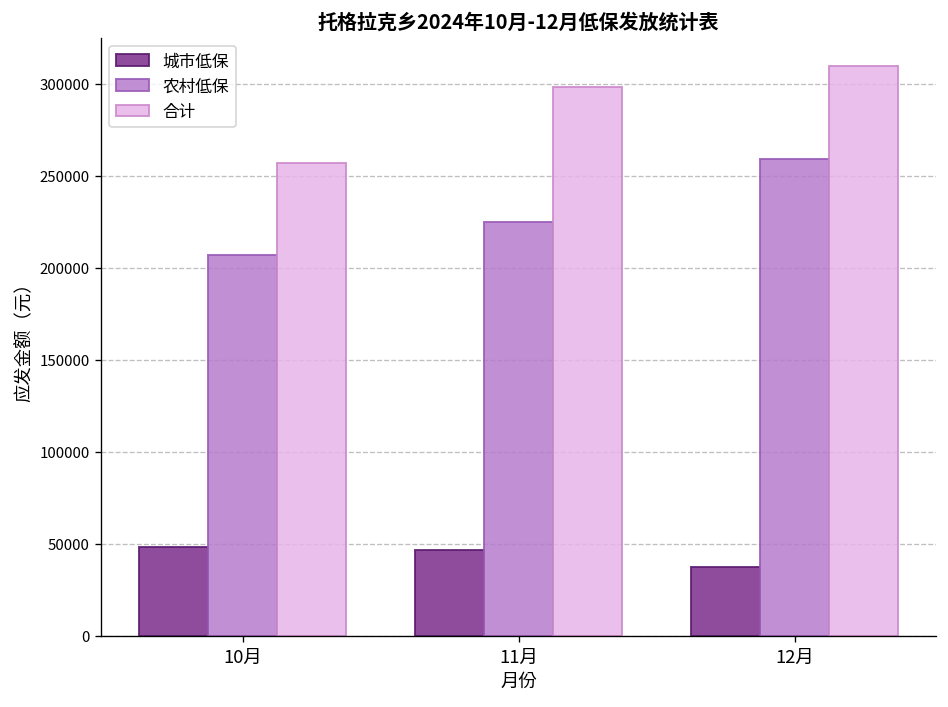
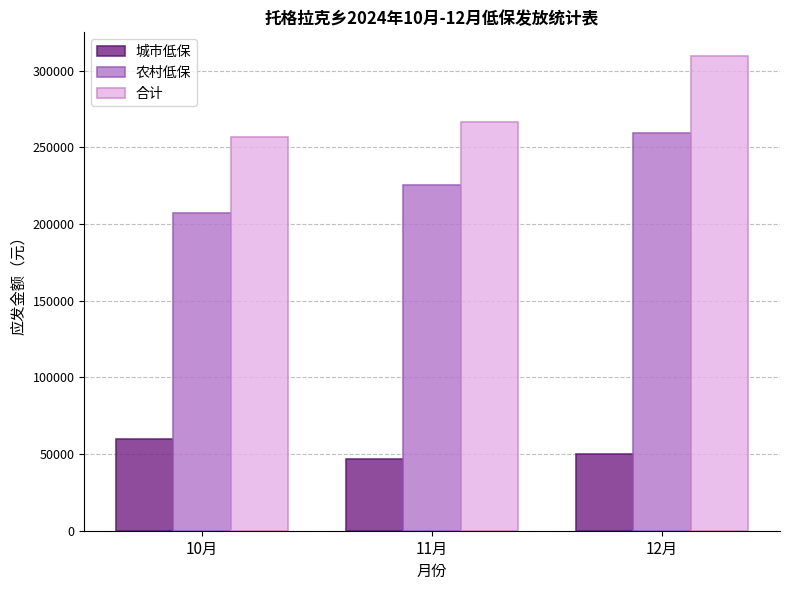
城市低保, 10月: 48000 -> 60000
合计, 11月: 298000 -> 266000
城市低保, 12月: 37000 -> 50000
